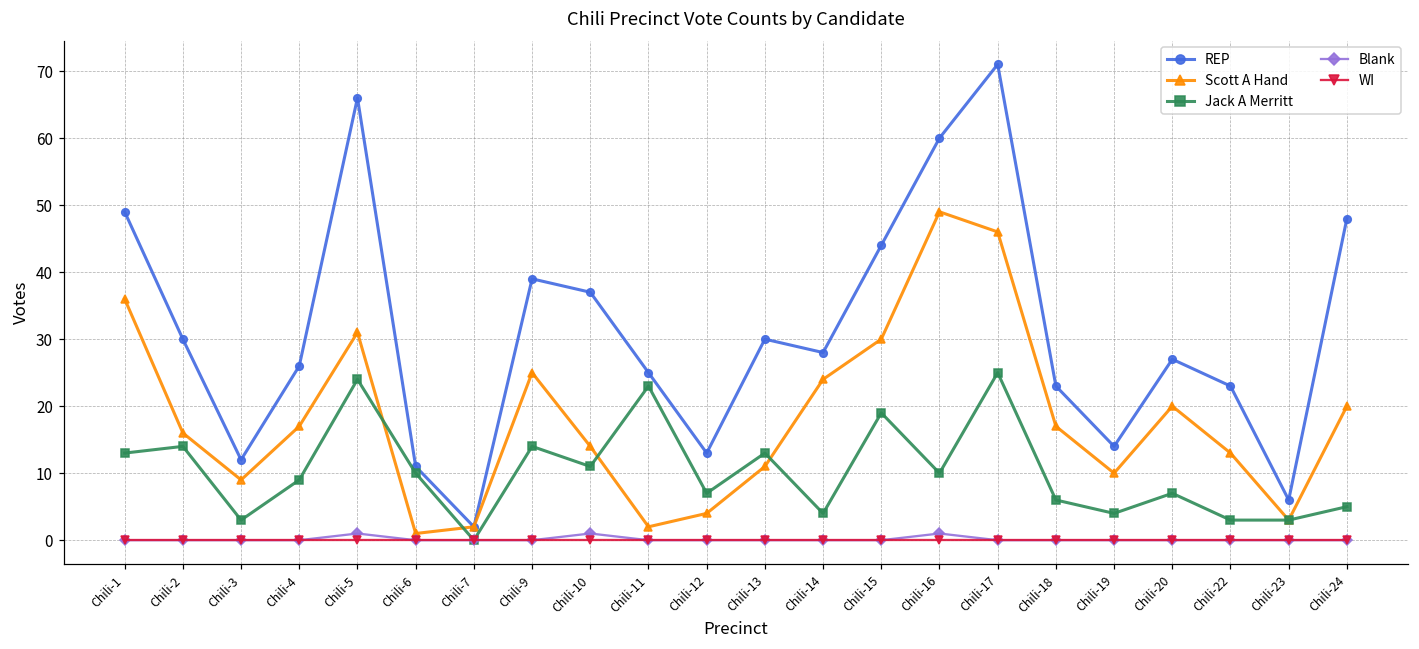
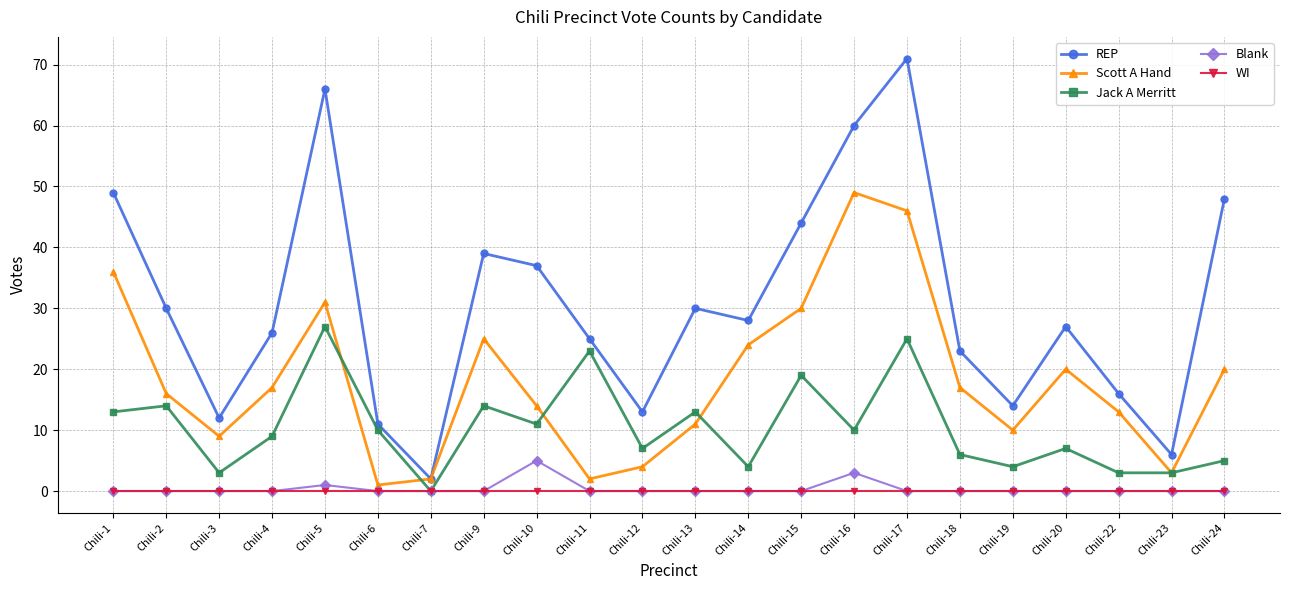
Jack A Merritt, Chili-5: 24 -> 27
Blank, Chili-10: 1 -> 5
Blank, Chili-16: 1 -> 3
REP, Chili-22: 23 -> 16
